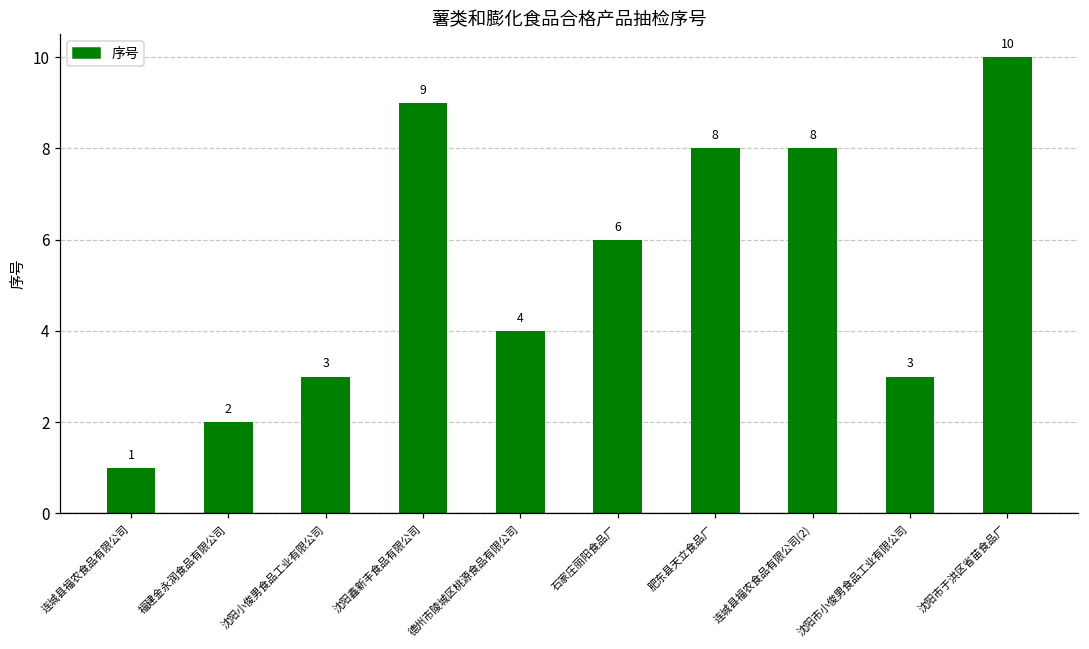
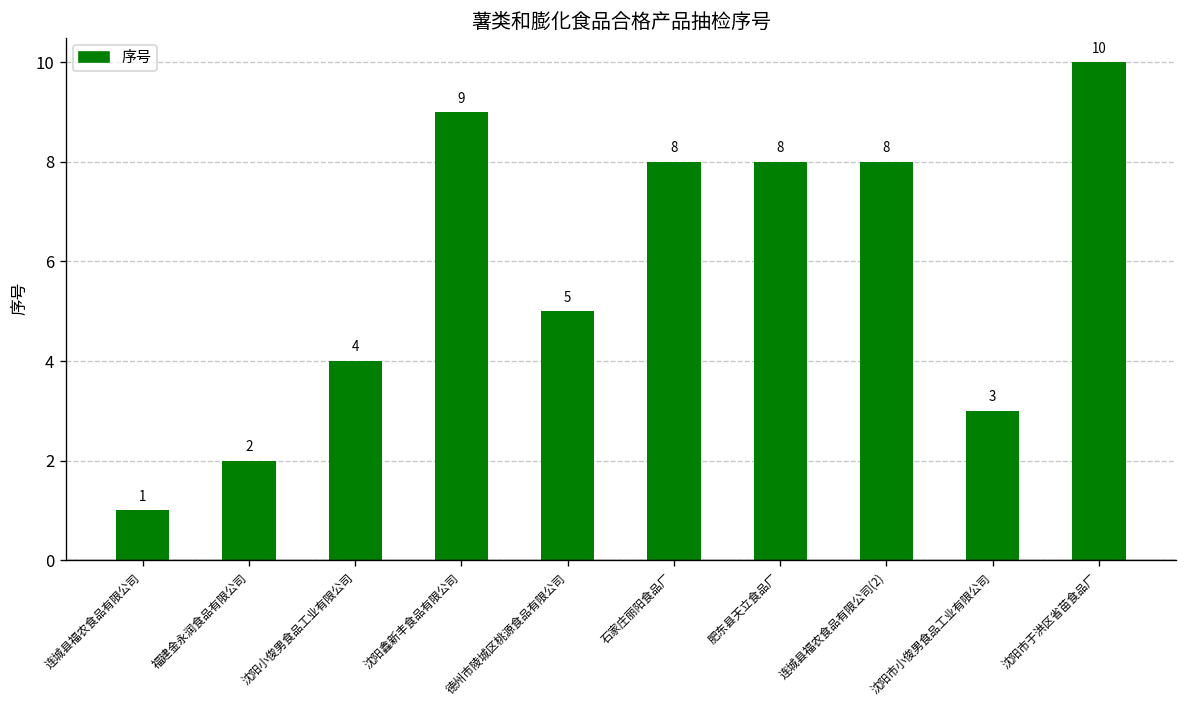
沈阳小俊男食品工业有限公司: 3 -> 4
德州市陵城区桃源食品有限公司: 4 -> 5
石家庄丽阳食品厂: 6 -> 8
